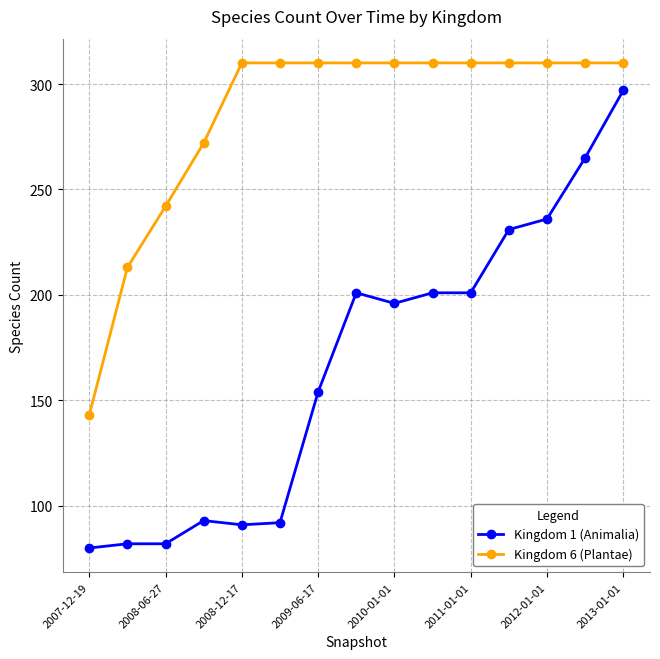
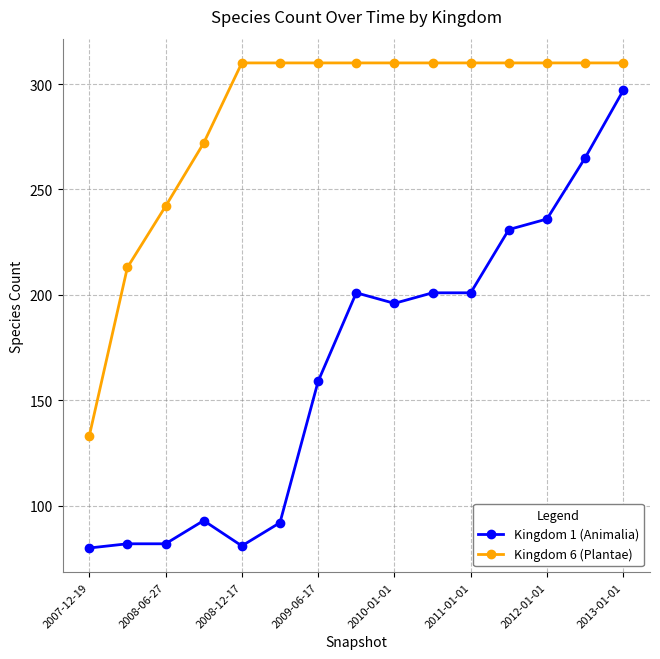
Kingdom 6 (Plantae), 2007-12-19: 143 -> 133
Kingdom 1 (Animalia), 2008-12-17: 91 -> 81
Kingdom 1 (Animalia), 2009-06-17: 154 -> 159
